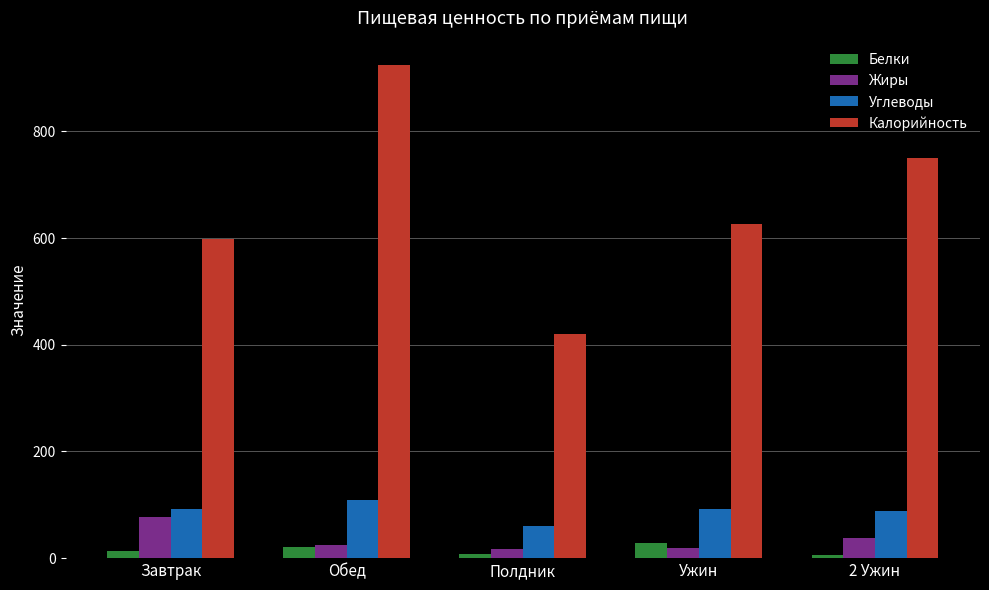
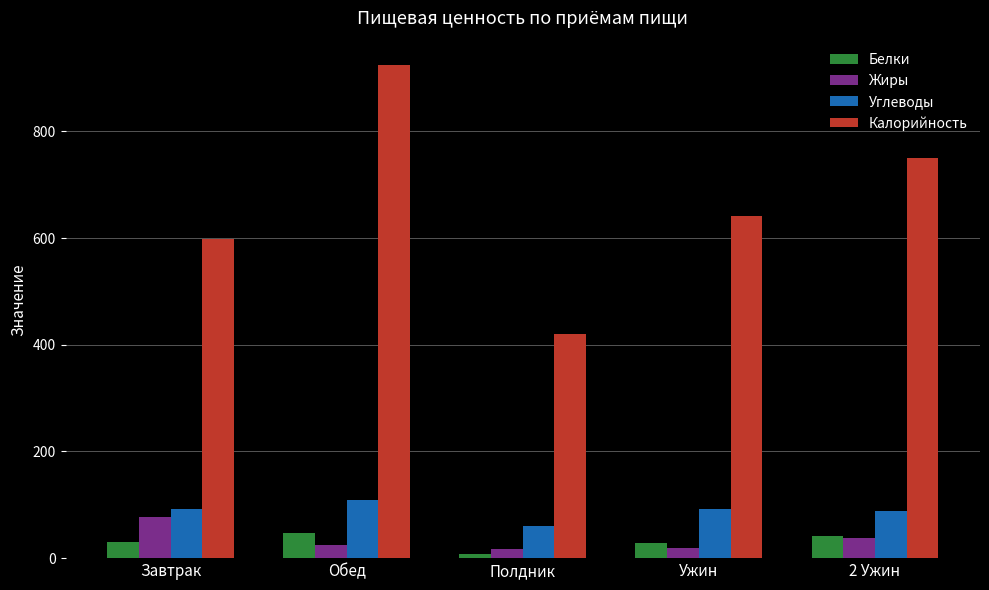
Белки, Завтрак: 10 -> 30
Белки, Обед: 20 -> 50
Калорийность, Ужин: 630 -> 640
Белки, 2 Ужин: 10 -> 40
